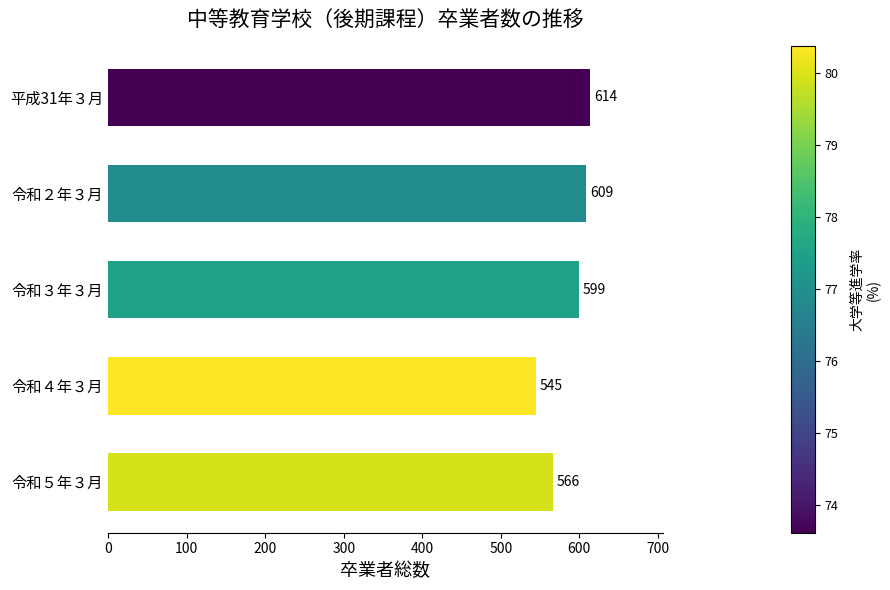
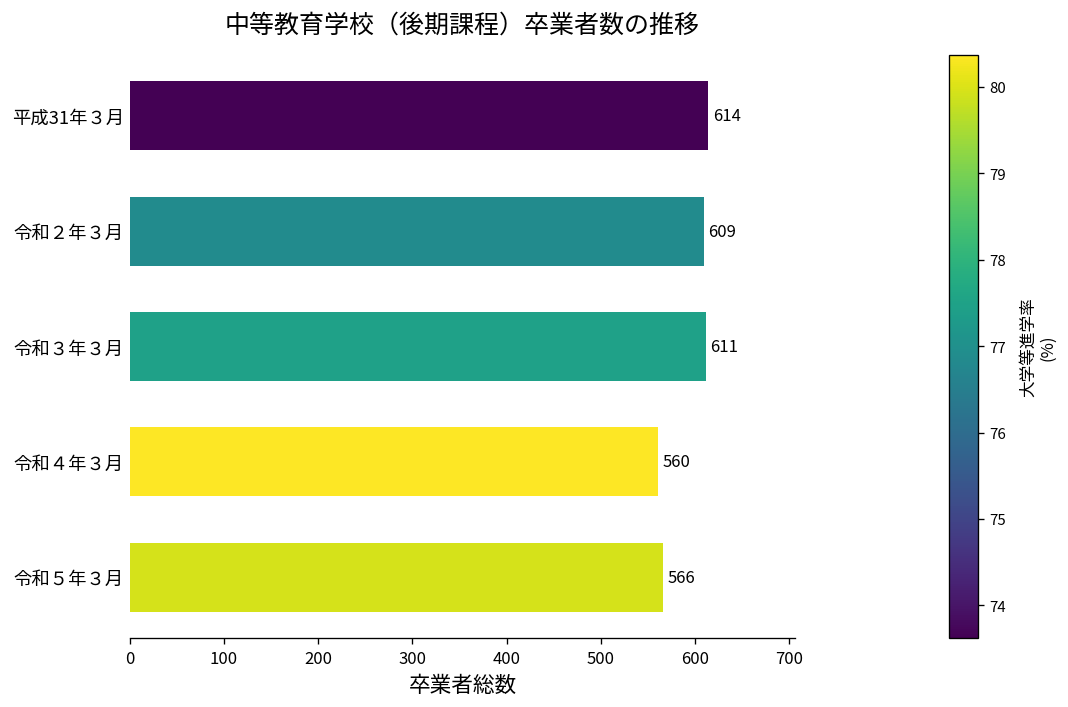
令和３年３月: 599 -> 611
令和４年３月: 545 -> 560
